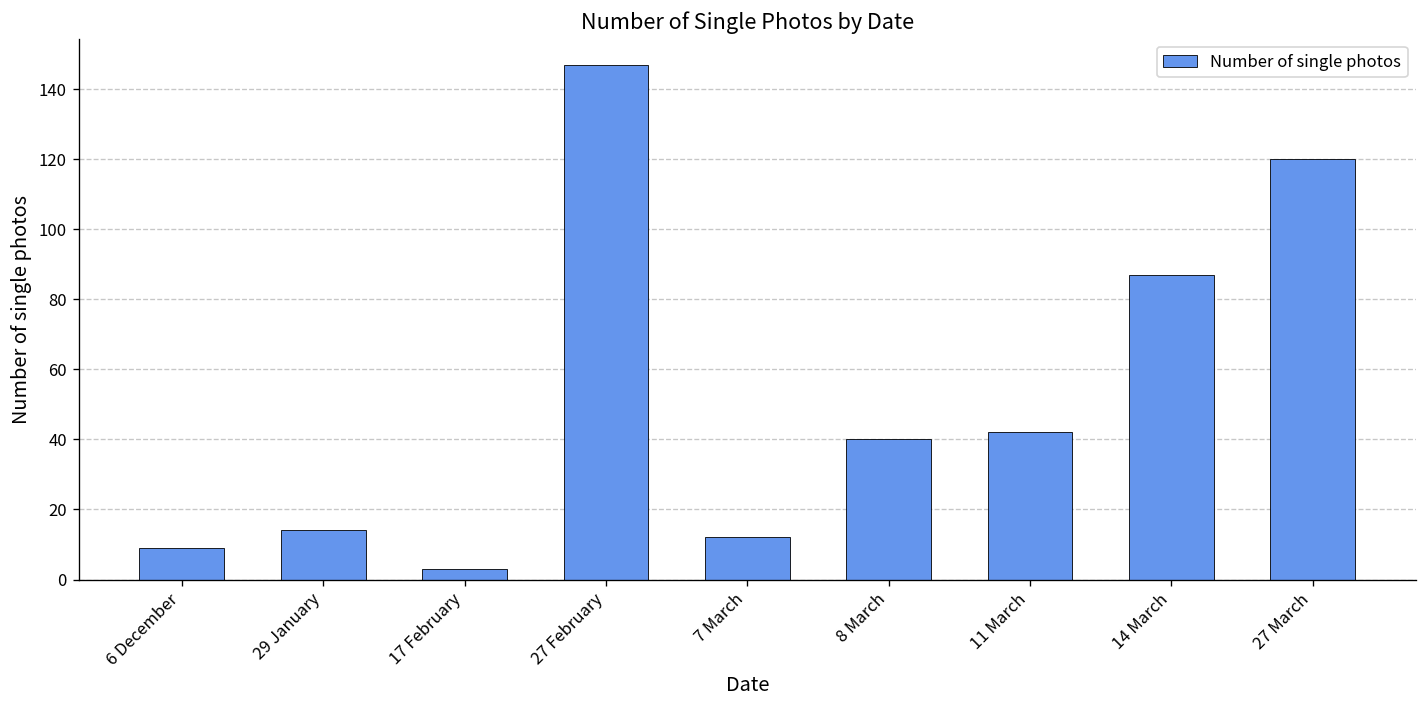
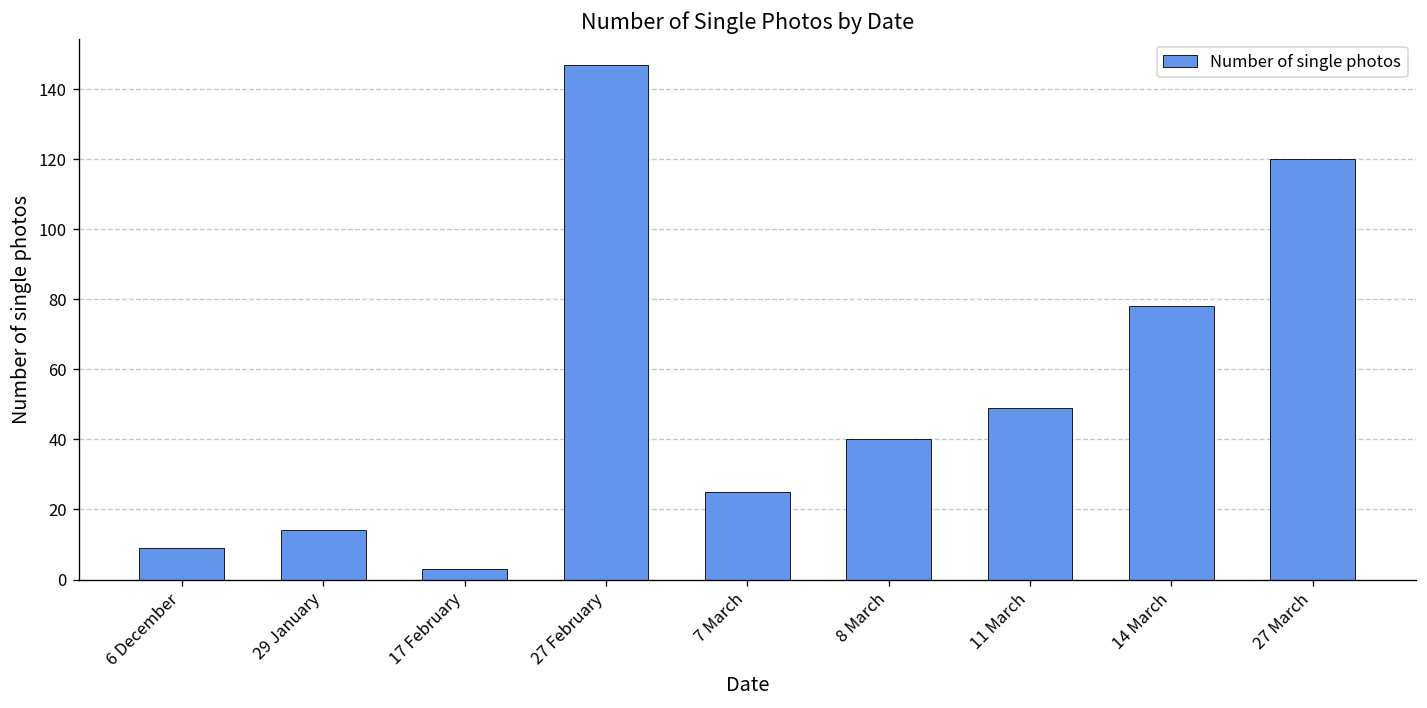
7 March: 12 -> 25
11 March: 42 -> 49
14 March: 87 -> 78
